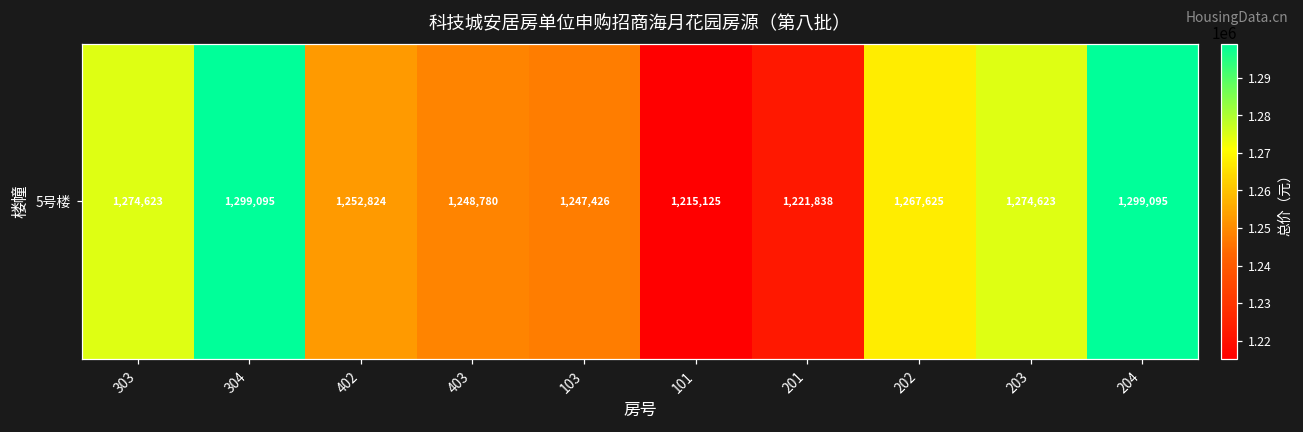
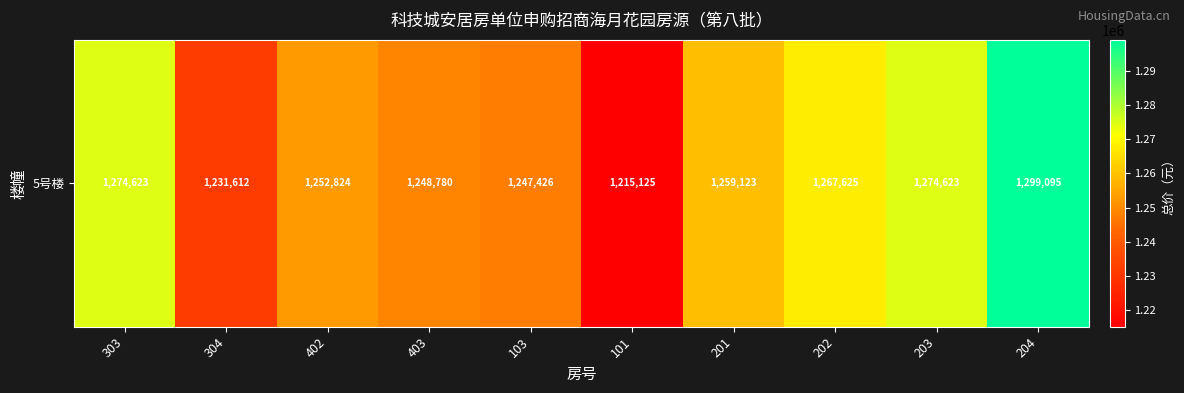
5号楼, 304: 1,299,095 -> 1,231,612
5号楼, 201: 1,221,838 -> 1,259,123
